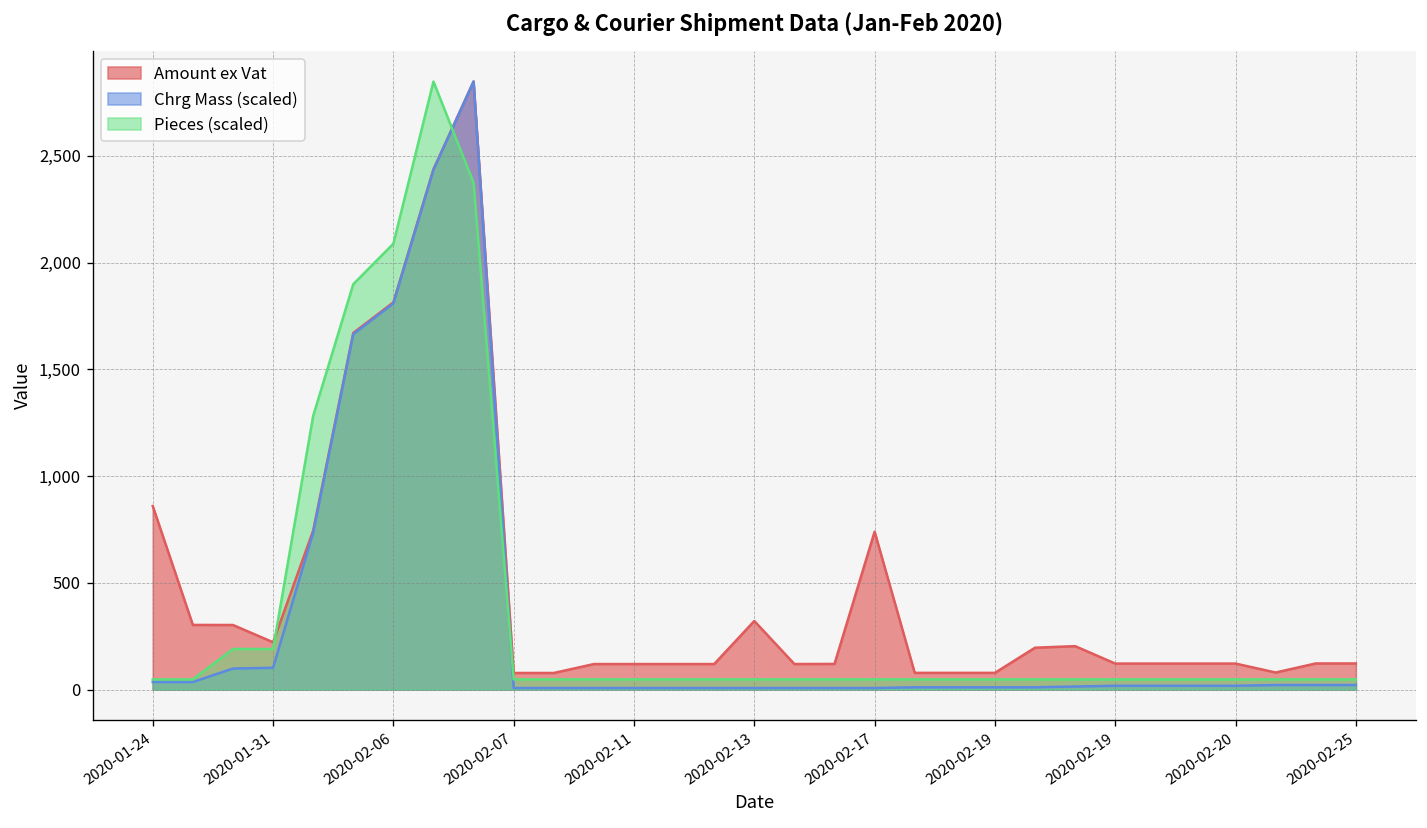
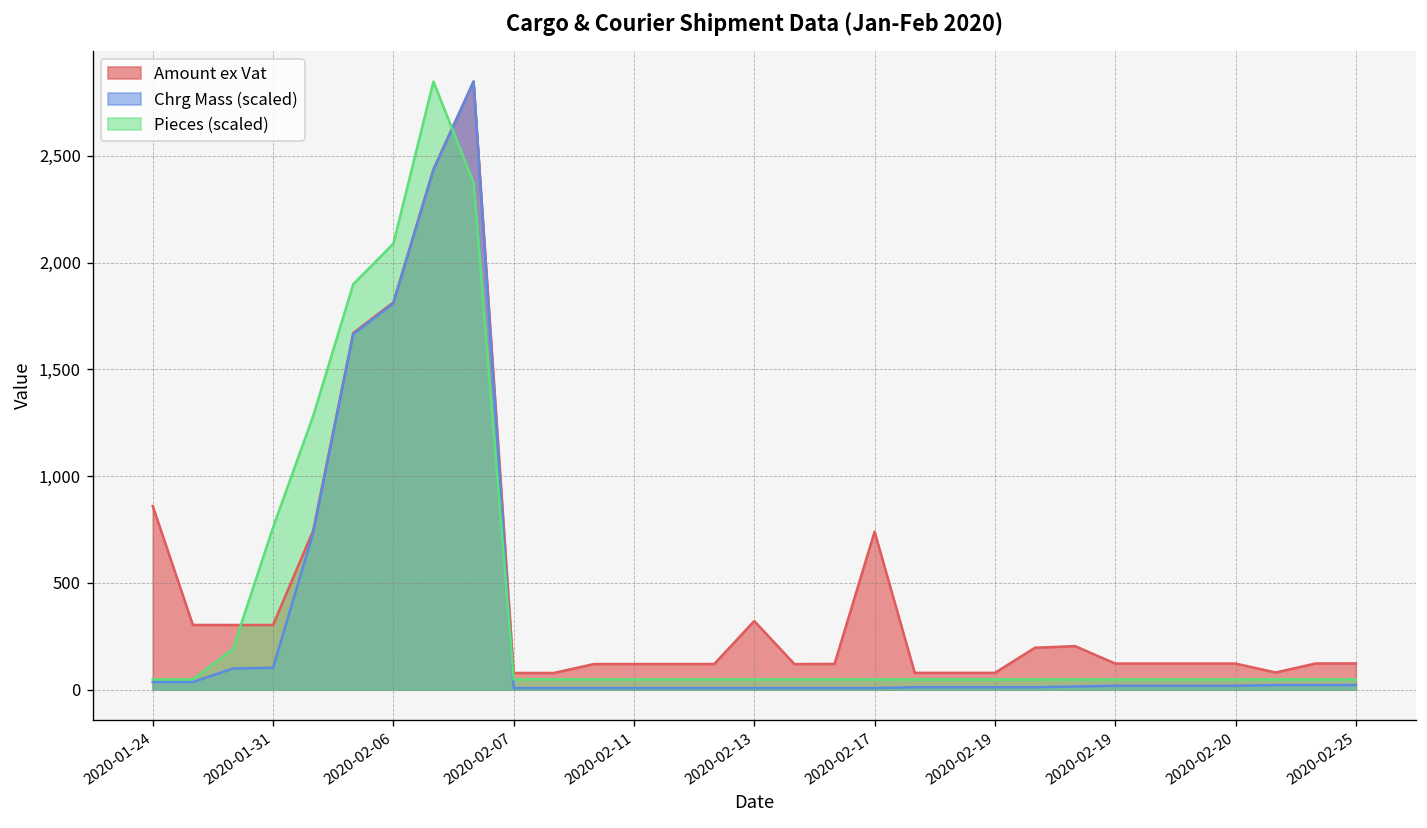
Amount ex Vat, 2020-01-31: 220 -> 300
Pieces (scaled), 2020-01-31: 190 -> 760
